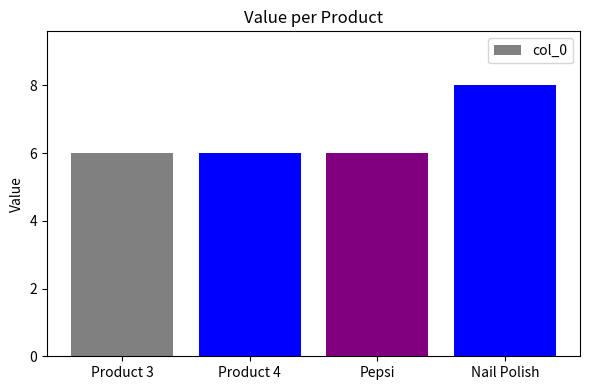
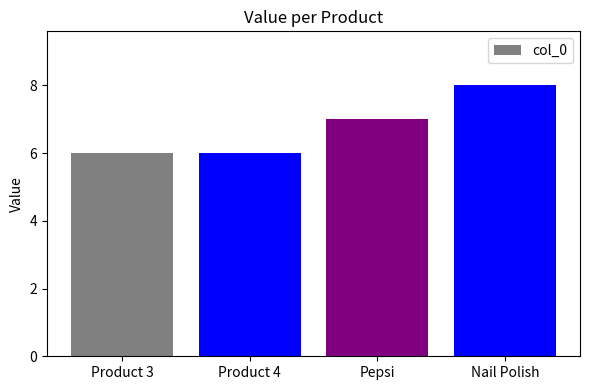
Pepsi: 6 -> 7
